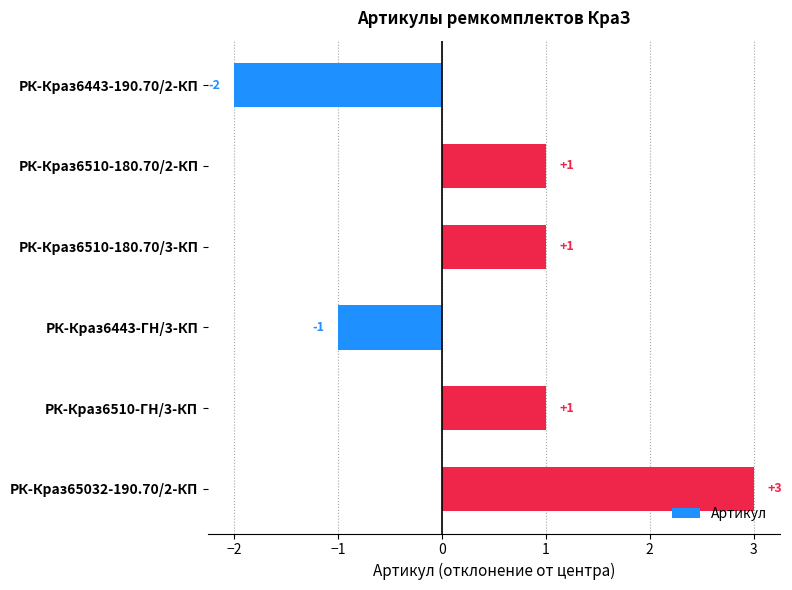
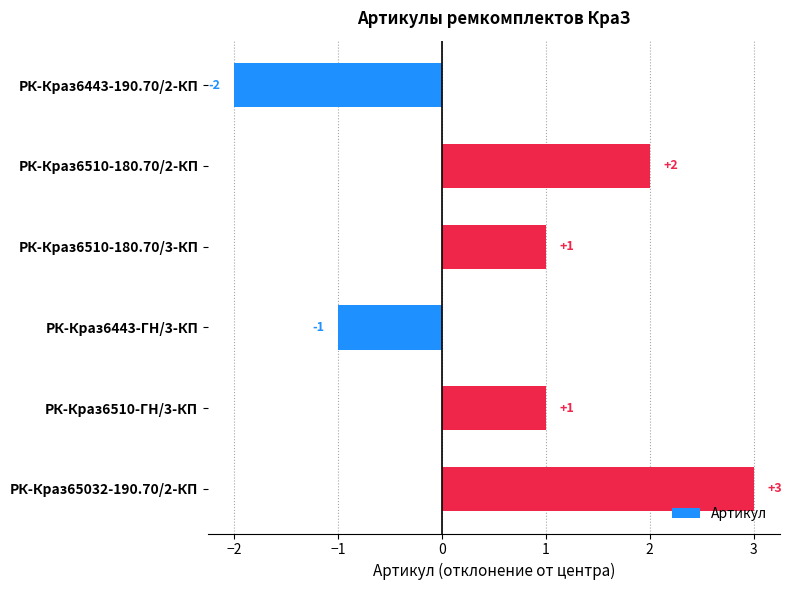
РК-Краз6510-180.70/2-КП: +1 -> +2
